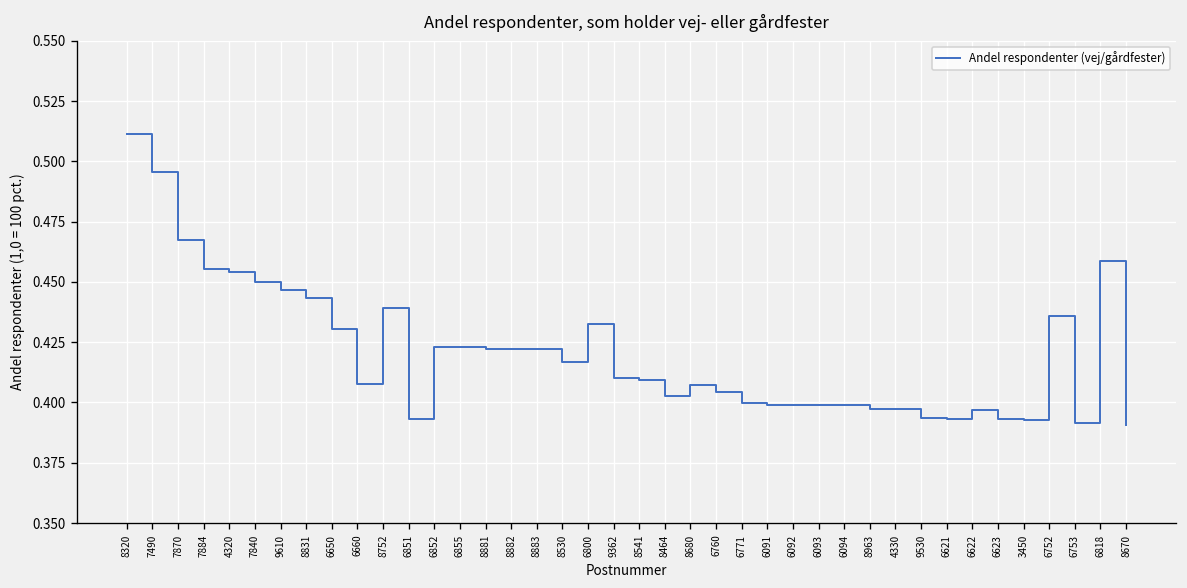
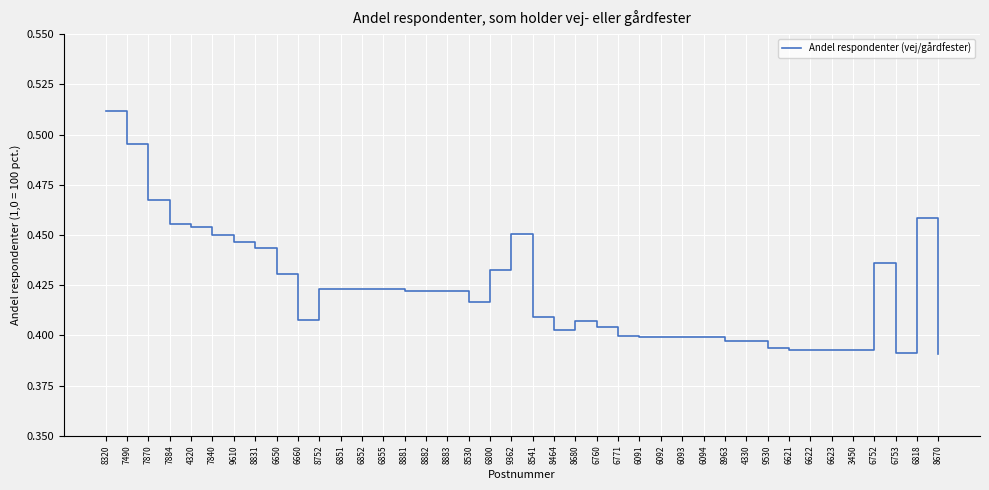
8752: 0.439 -> 0.423
6851: 0.393 -> 0.423
9362: 0.410 -> 0.450
6622: 0.397 -> 0.393
